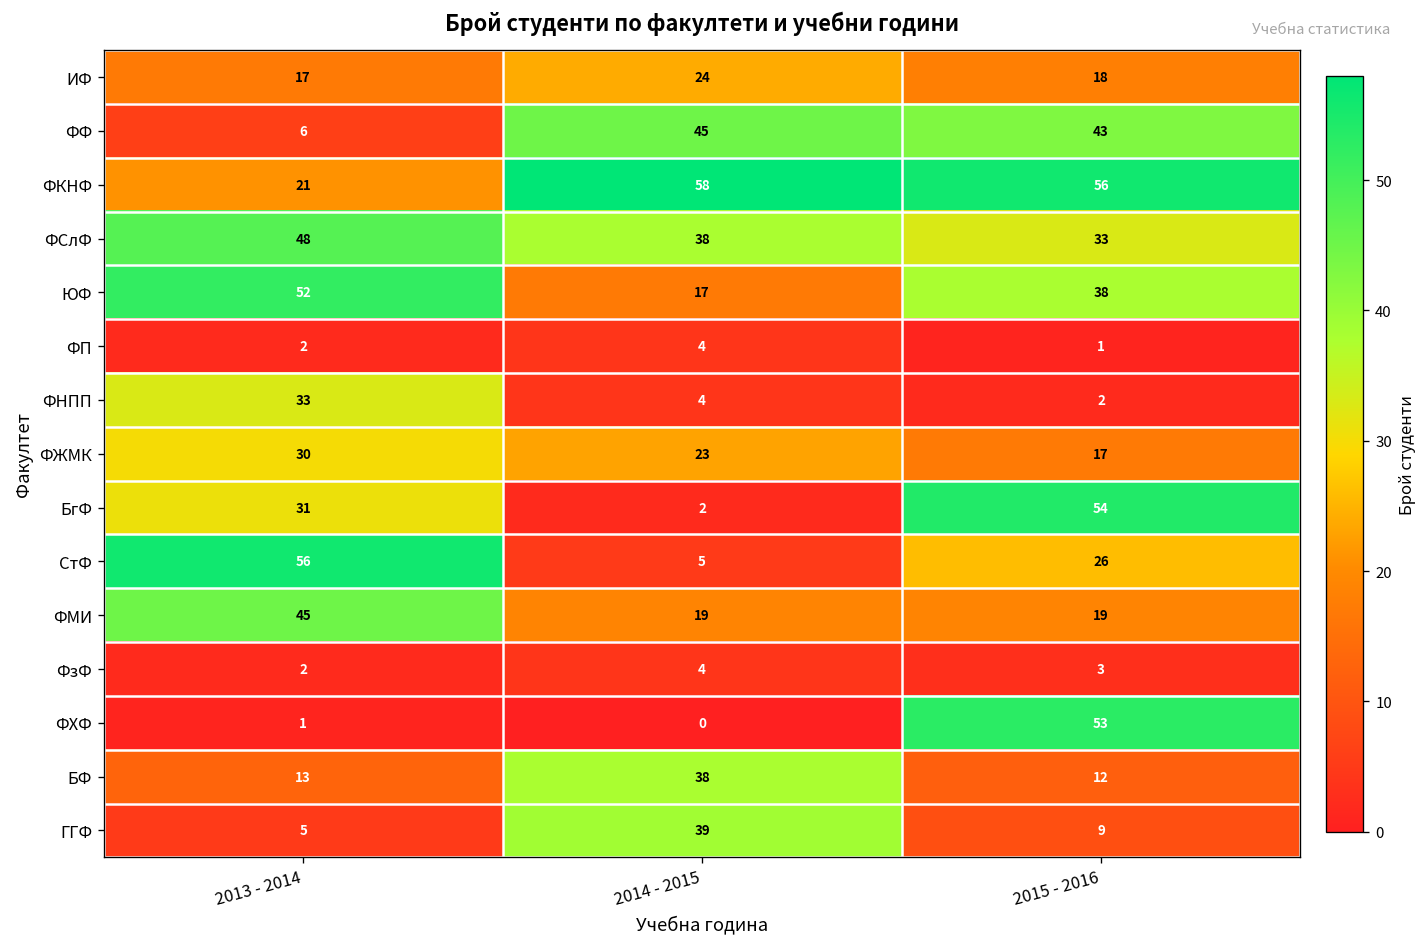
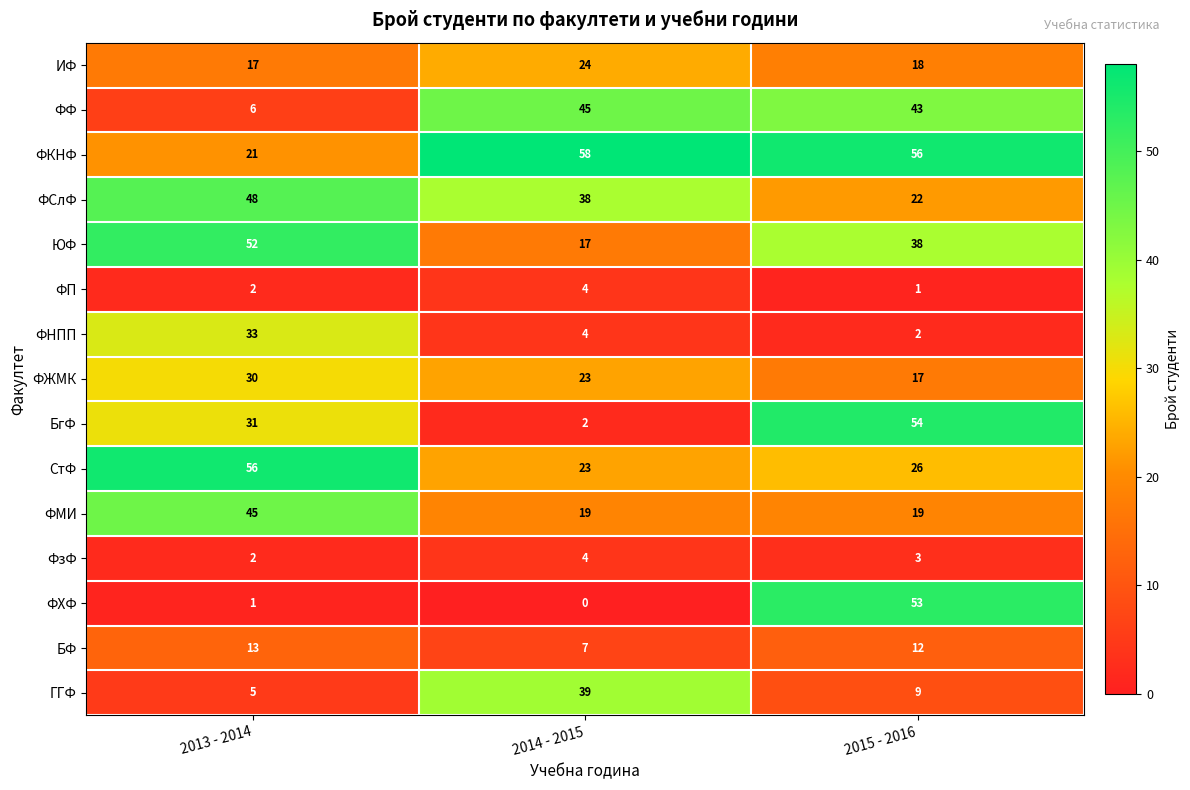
ФСлФ, 2015 - 2016: 33 -> 22
СтФ, 2014 - 2015: 5 -> 23
БФ, 2014 - 2015: 38 -> 7
